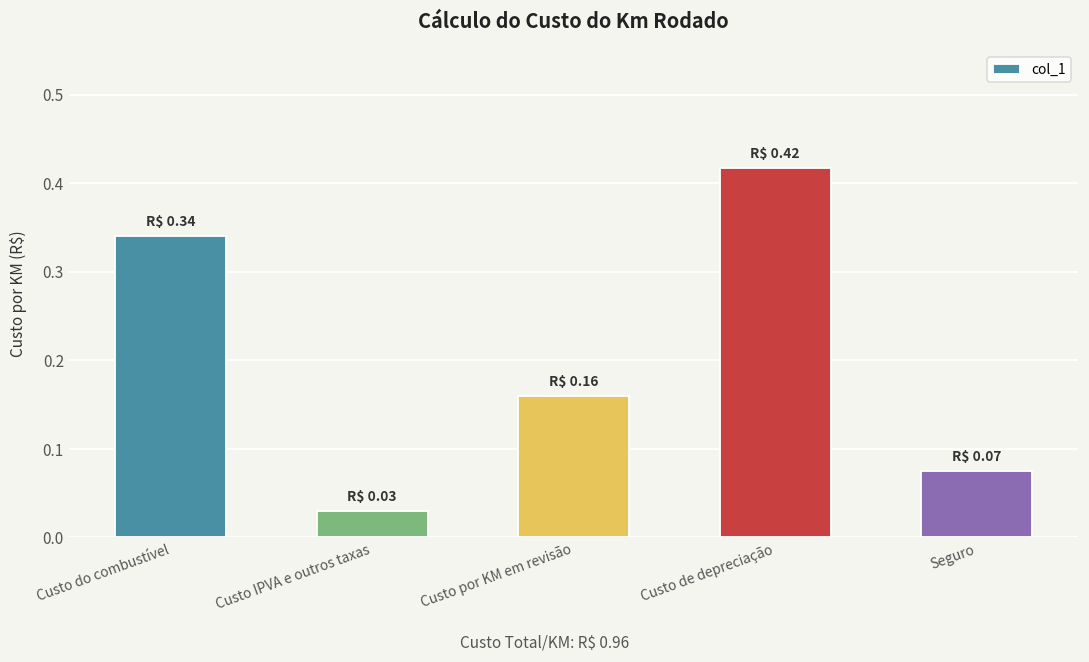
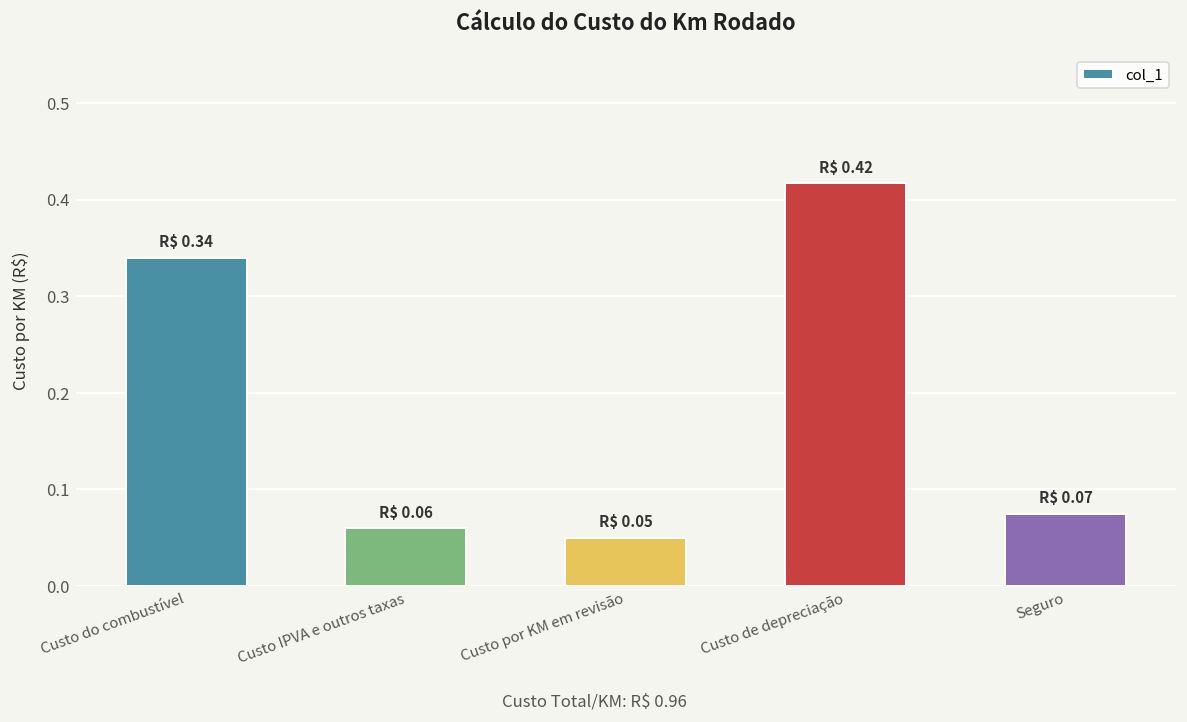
Custo IPVA e outros taxas: 0.03 -> 0.06
Custo por KM em revisão: 0.16 -> 0.05
